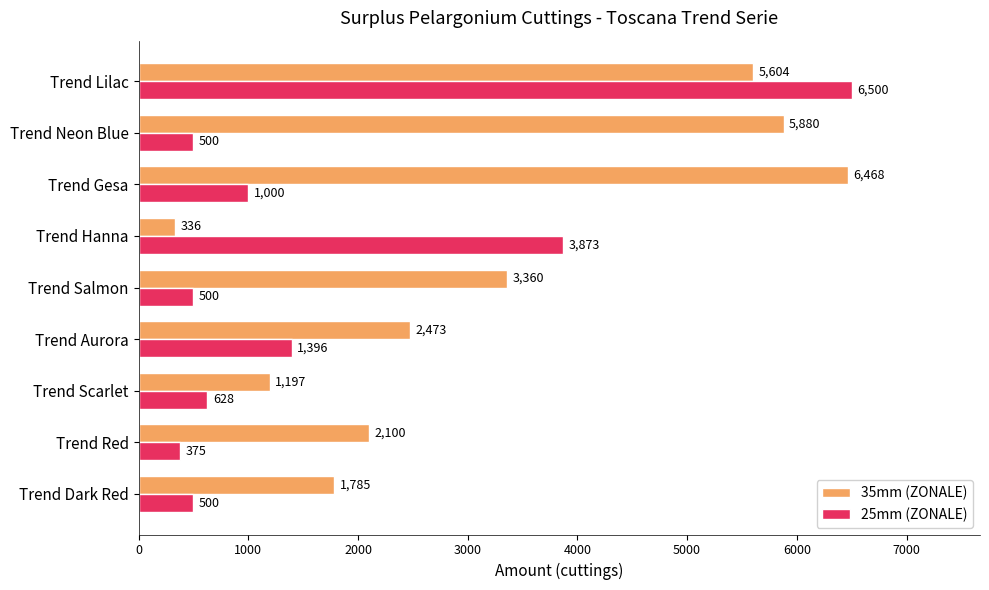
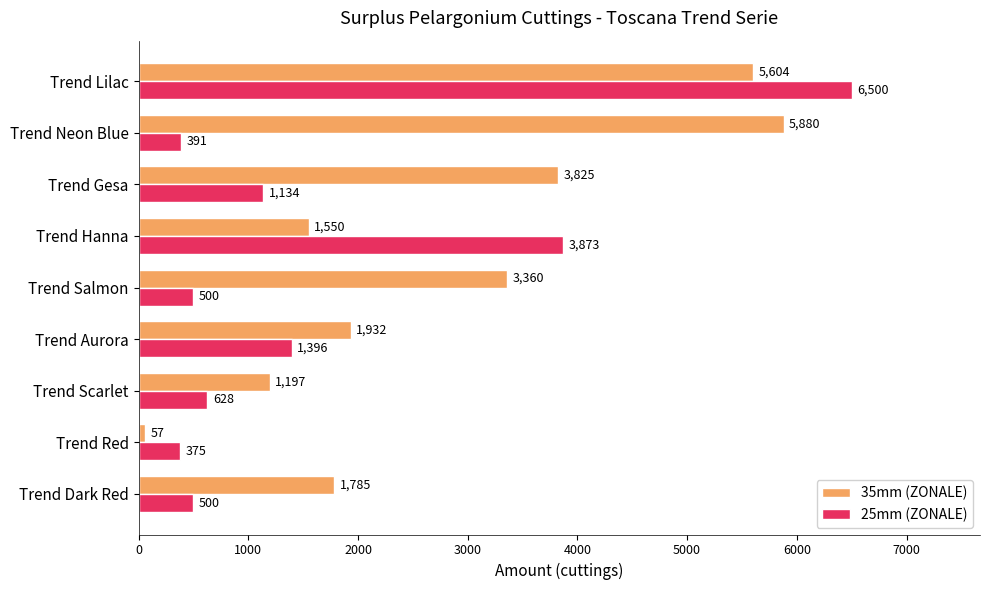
25mm (ZONALE), Trend Neon Blue: 500 -> 391
35mm (ZONALE), Trend Gesa: 6,468 -> 3,825
25mm (ZONALE), Trend Gesa: 1,000 -> 1,134
35mm (ZONALE), Trend Hanna: 336 -> 1,550
35mm (ZONALE), Trend Aurora: 2,473 -> 1,932
35mm (ZONALE), Trend Red: 2,100 -> 57
